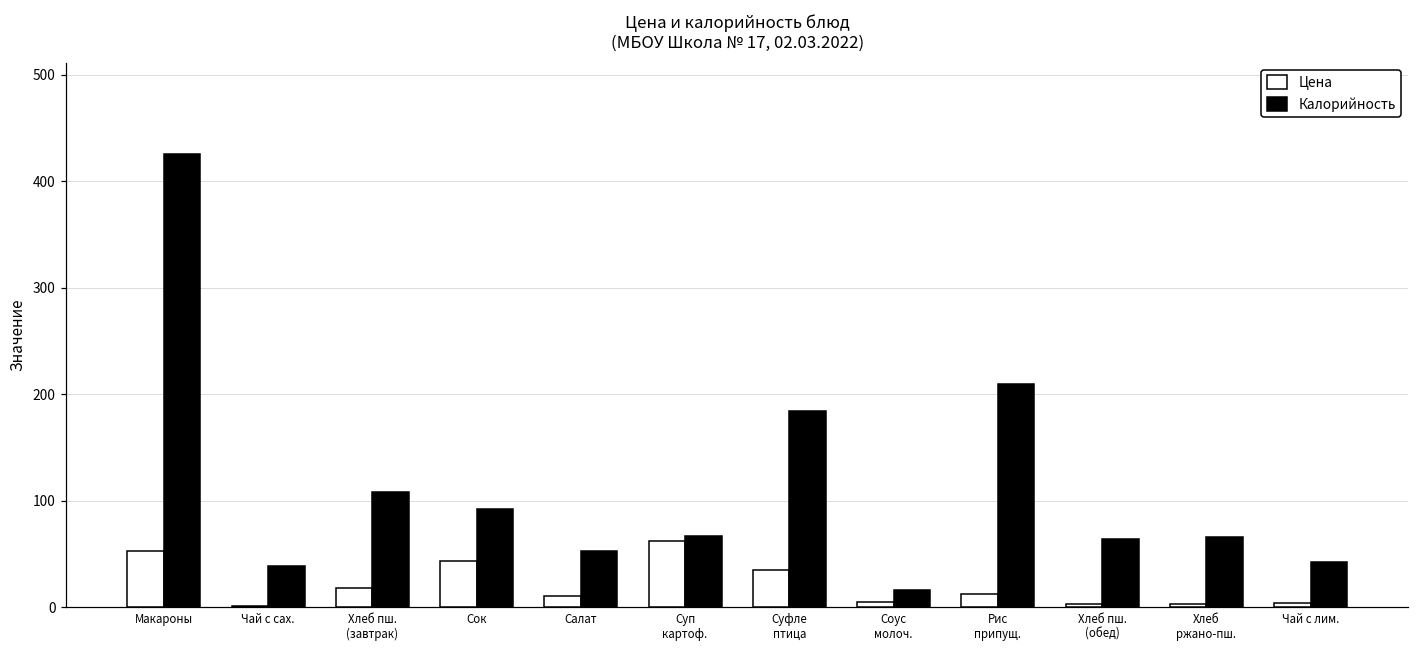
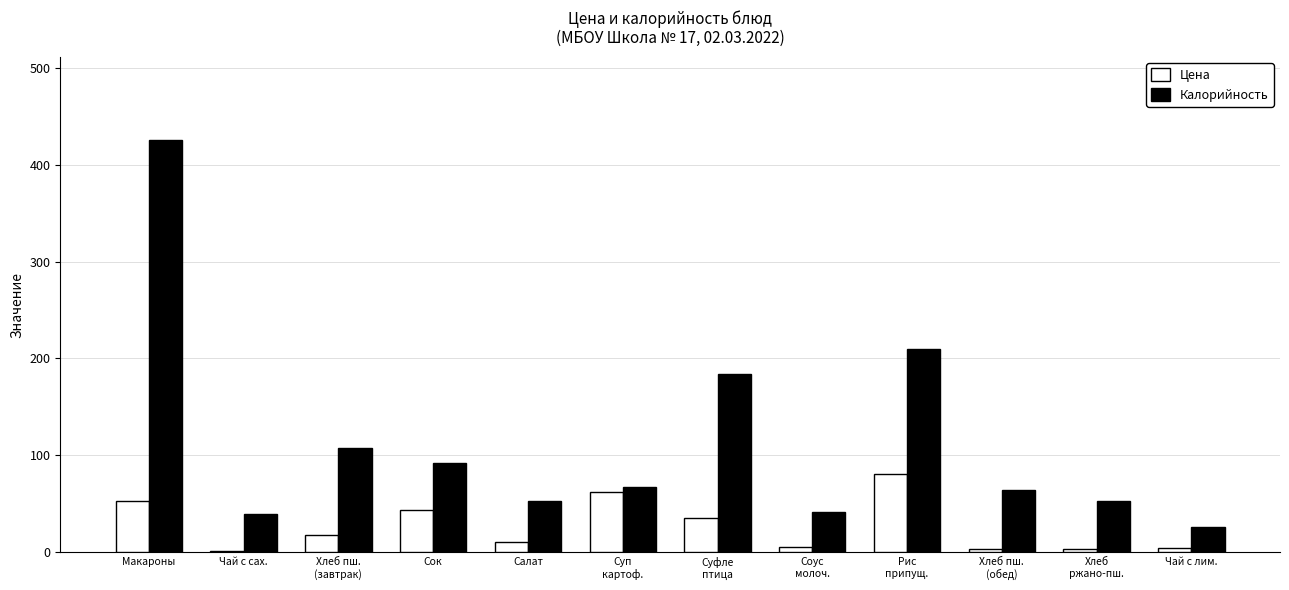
Калорийность, Соус молоч.: 20 -> 40
Цена, Рис припущ.: 10 -> 80
Калорийность, Хлеб ржано-пш.: 70 -> 50
Калорийность, Чай с лим.: 40 -> 30
